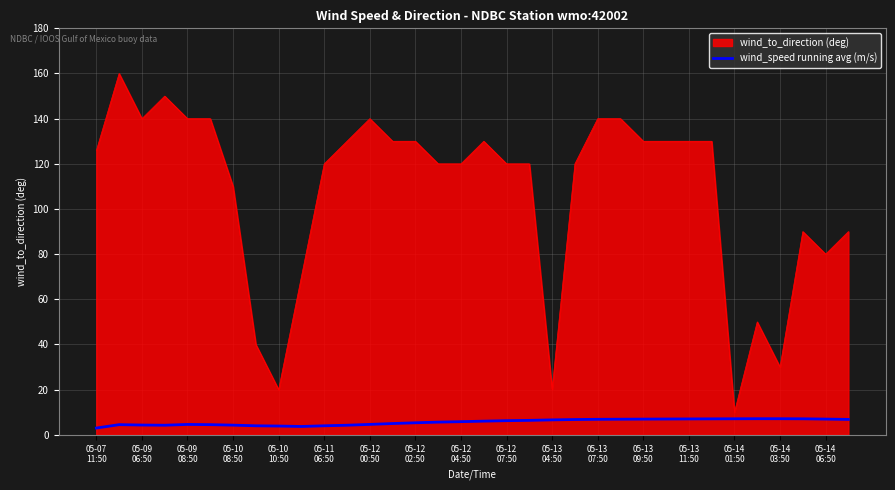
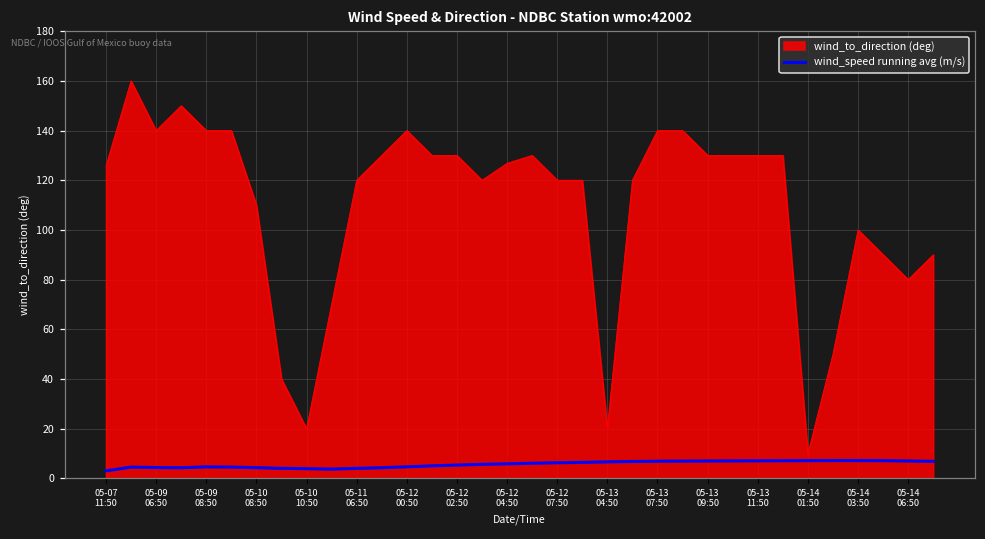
wind_to_direction (deg), 05-12 04:50: 120 -> 127
wind_to_direction (deg), 05-14 03:50: 30 -> 100
